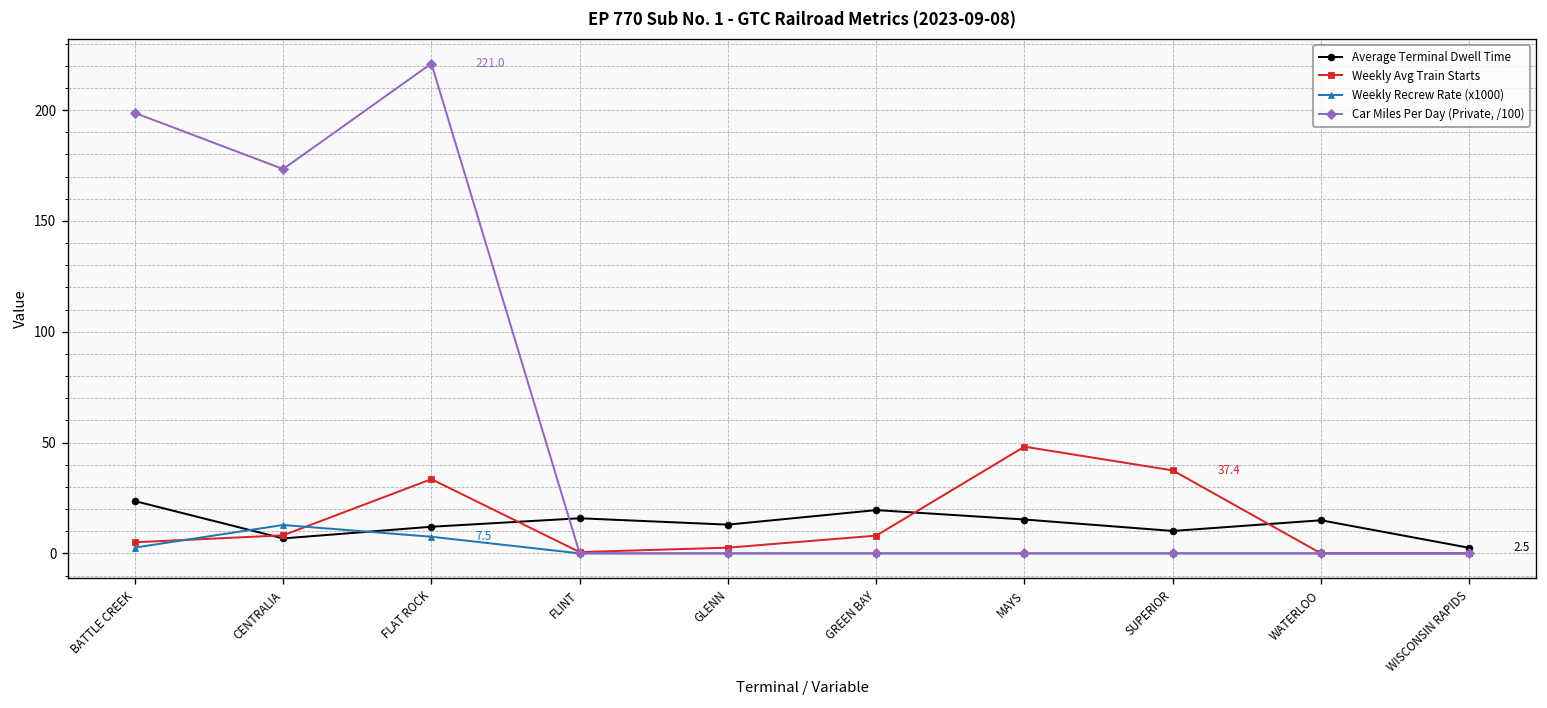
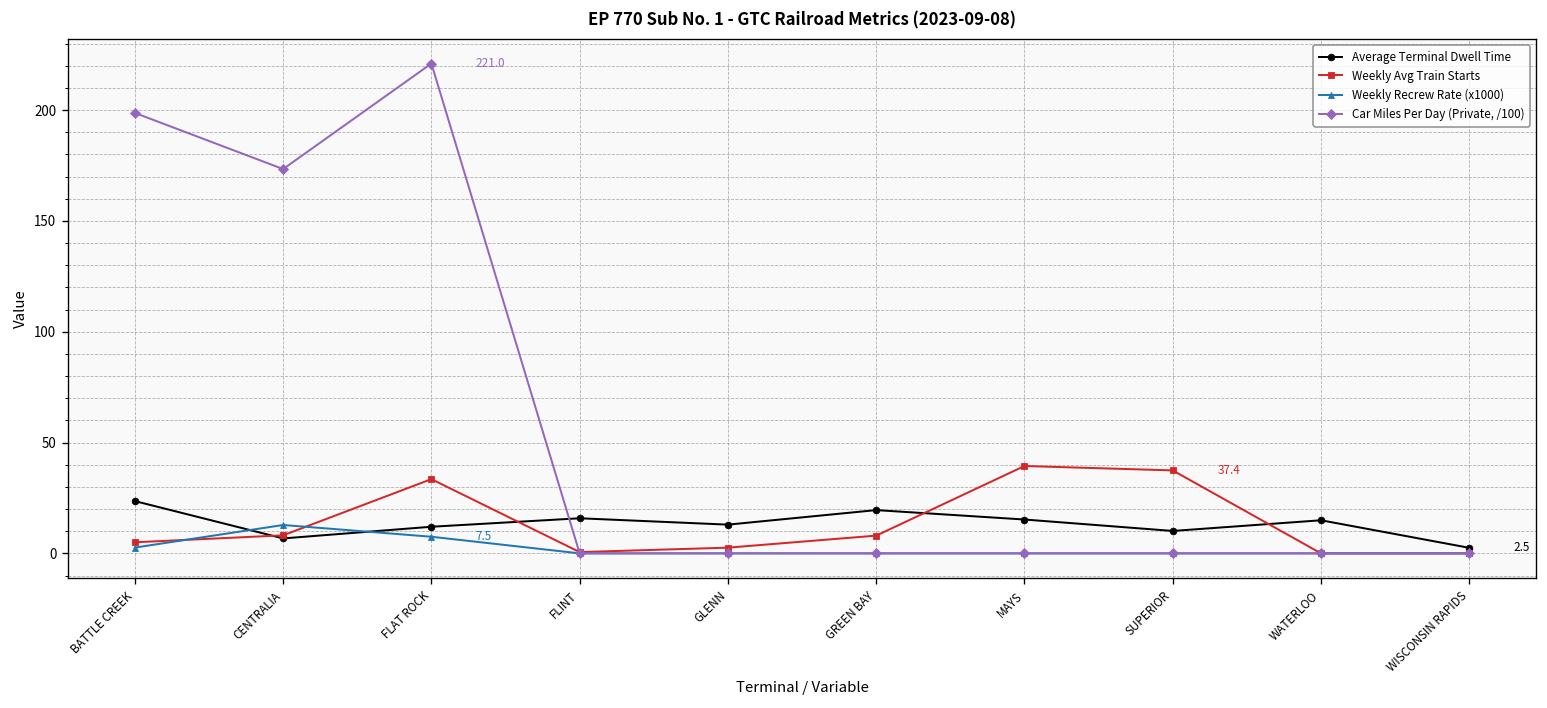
Weekly Avg Train Starts, MAYS: 48 -> 39
